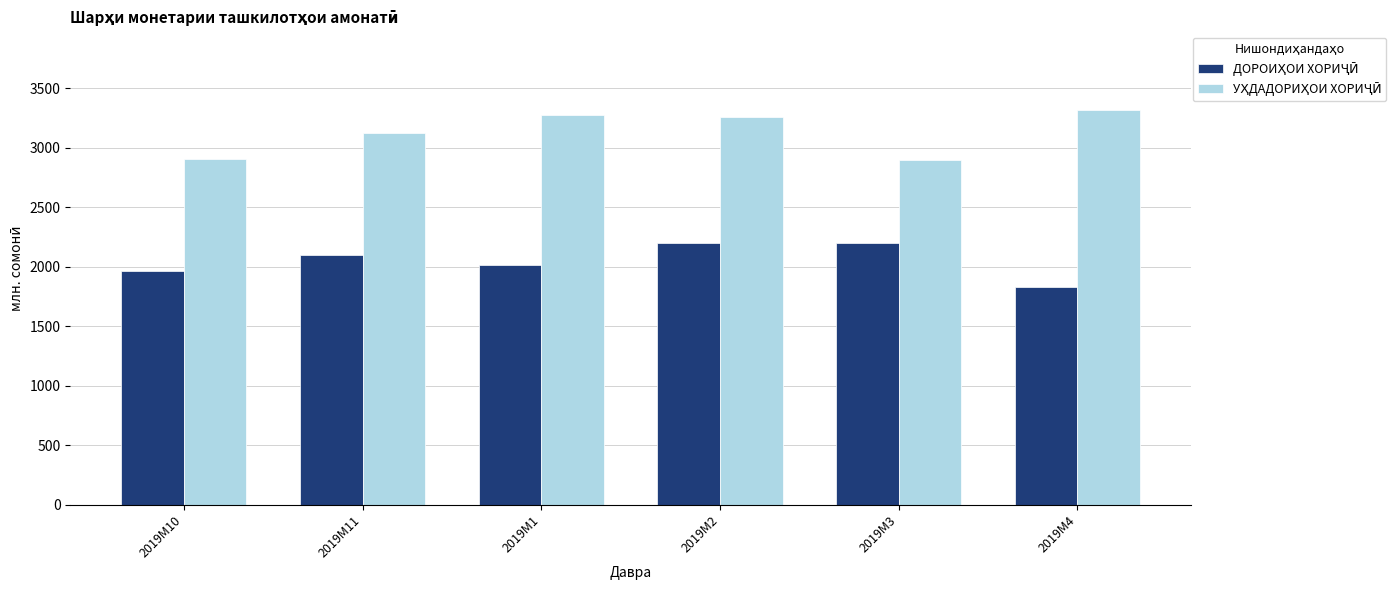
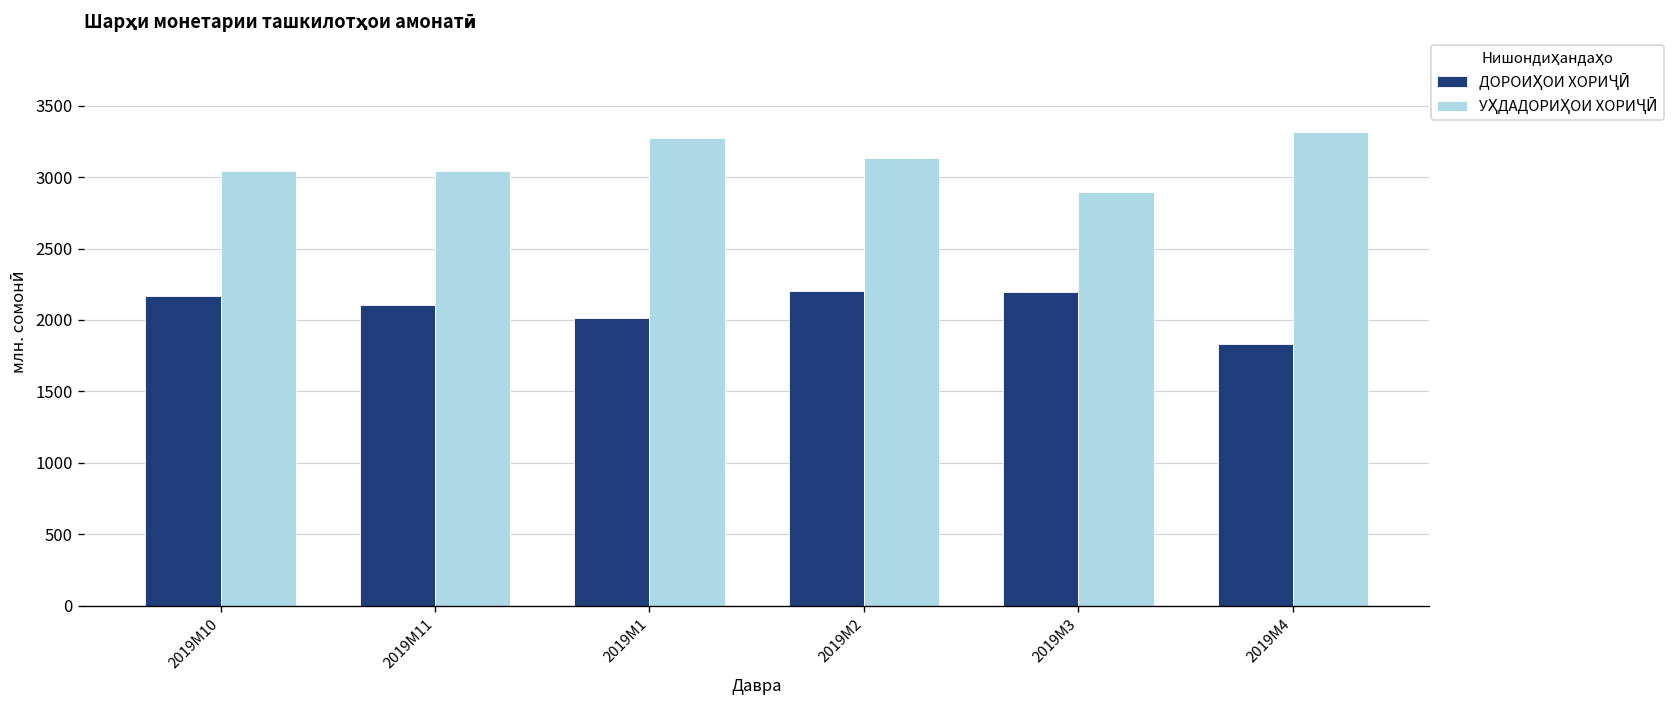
ДОРОИҲОИ ХОРИҶӢ, 2019M10: 1960 -> 2170
УҲДАДОРИҲОИ ХОРИҶӢ, 2019M10: 2910 -> 3040
УҲДАДОРИҲОИ ХОРИҶӢ, 2019M11: 3120 -> 3040
УҲДАДОРИҲОИ ХОРИҶӢ, 2019M2: 3250 -> 3130
